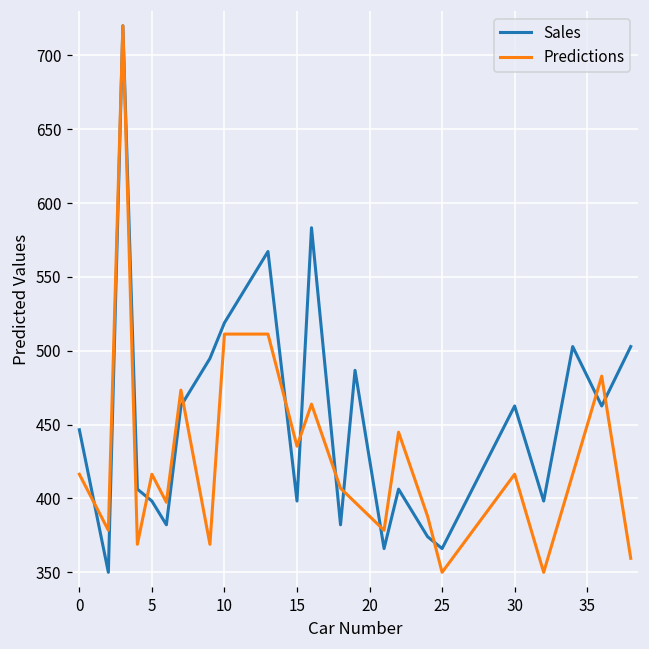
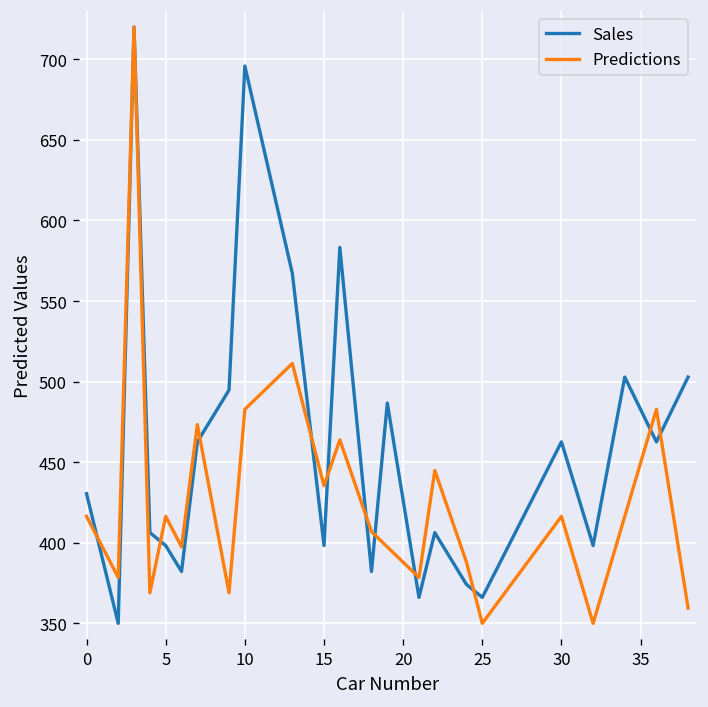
Sales, 0: 447 -> 430
Sales, 10: 519 -> 696
Predictions, 10: 511 -> 483
